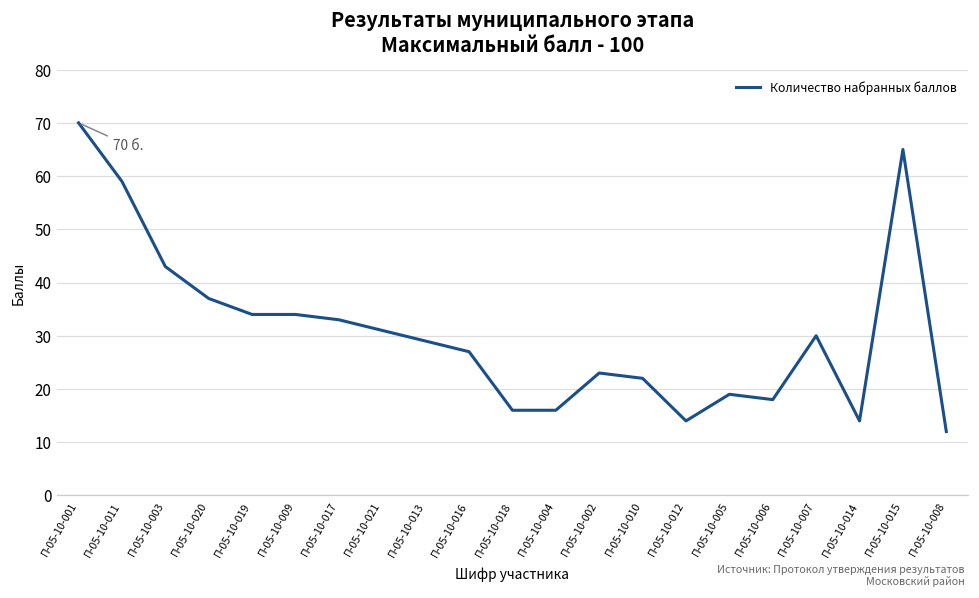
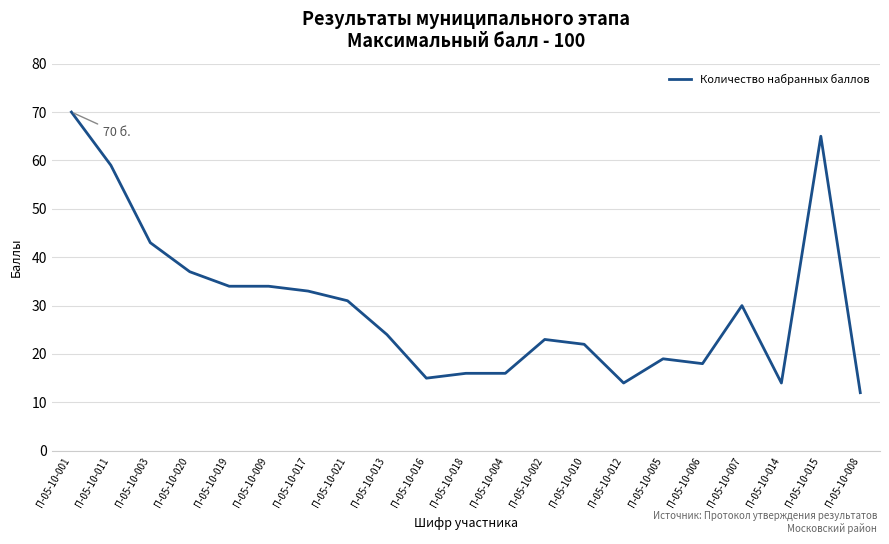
П-05-10-013: 29 -> 24
П-05-10-016: 27 -> 15
